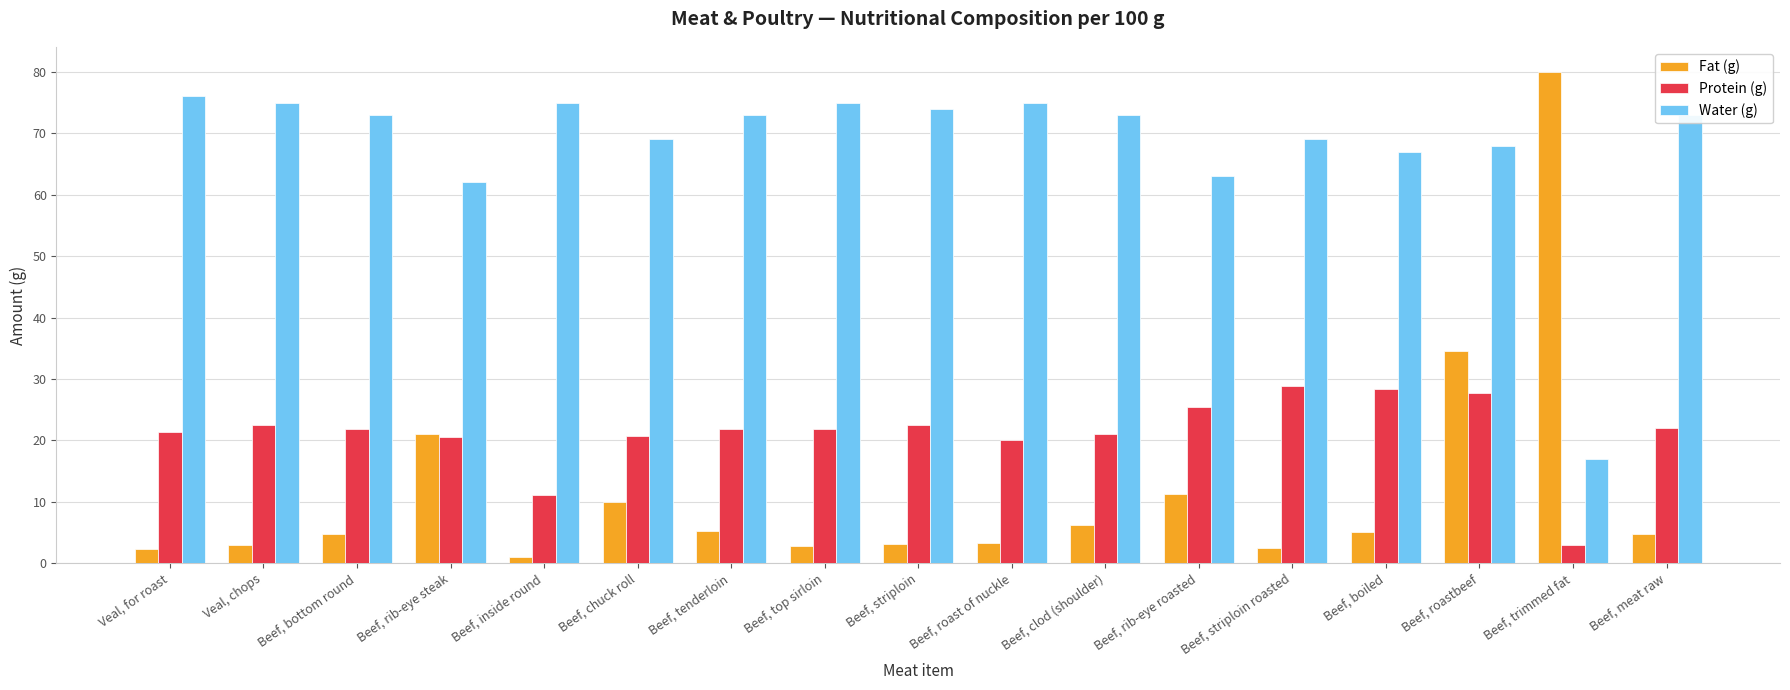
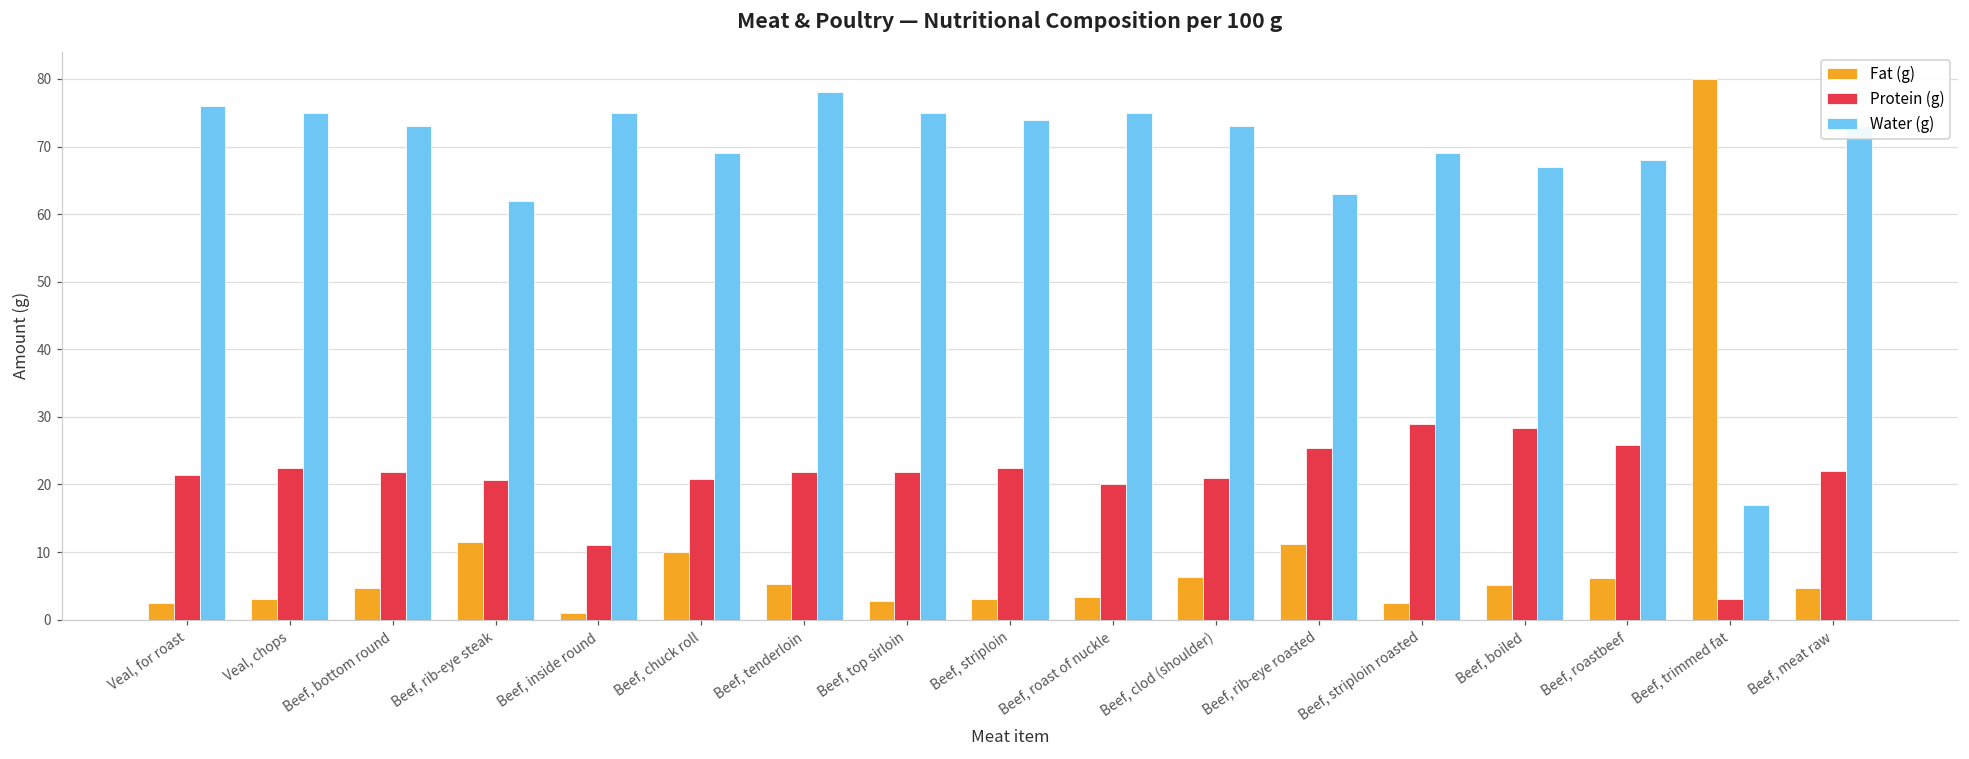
Fat (g), Beef, rib-eye steak: 21 -> 12
Water (g), Beef, tenderloin: 73 -> 78
Fat (g), Beef, roastbeef: 35 -> 6
Protein (g), Beef, roastbeef: 28 -> 26
